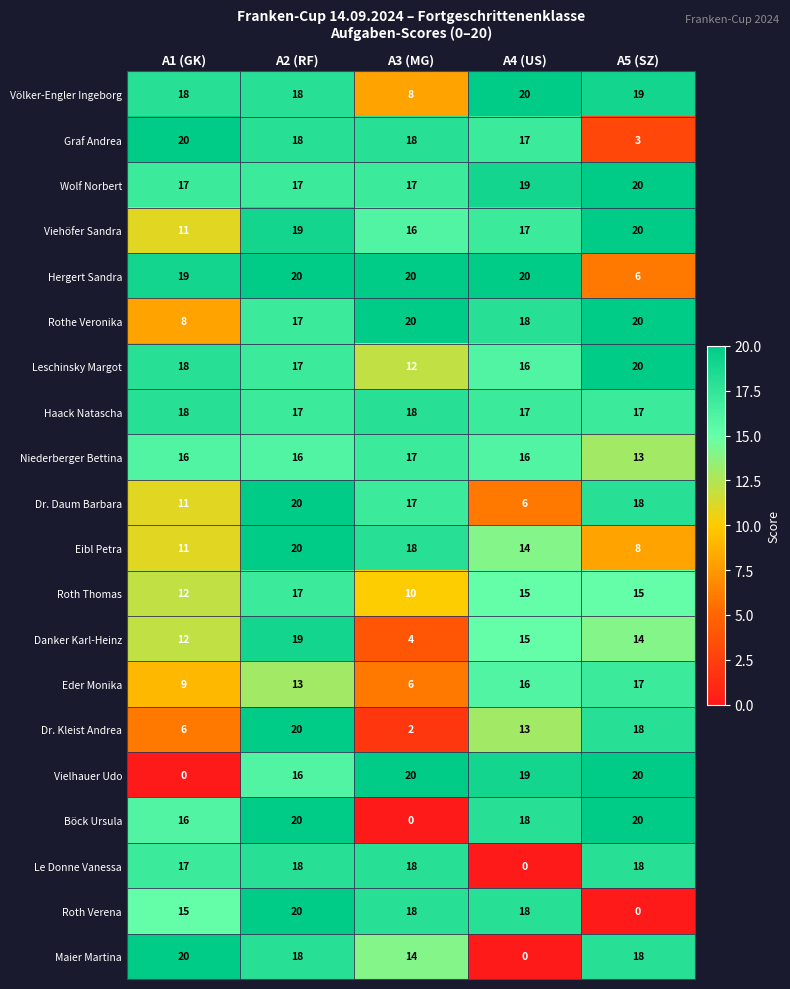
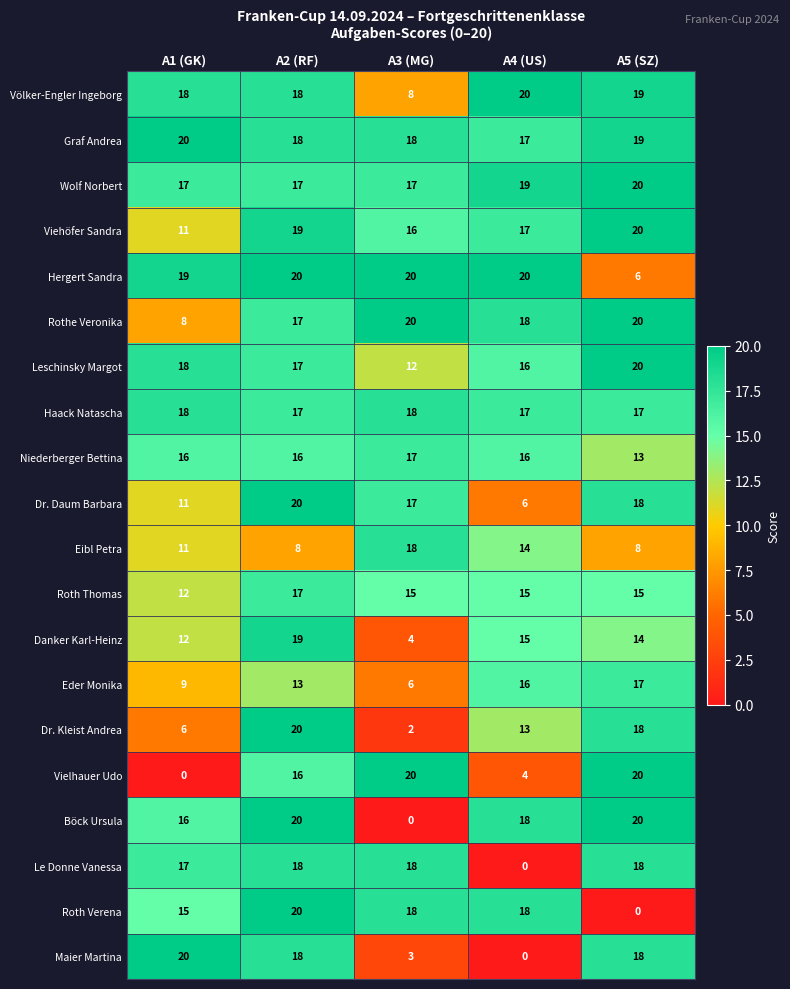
Graf Andrea, A5 (SZ): 3 -> 19
Eibl Petra, A2 (RF): 20 -> 8
Roth Thomas, A3 (MG): 10 -> 15
Vielhauer Udo, A4 (US): 19 -> 4
Maier Martina, A3 (MG): 14 -> 3
